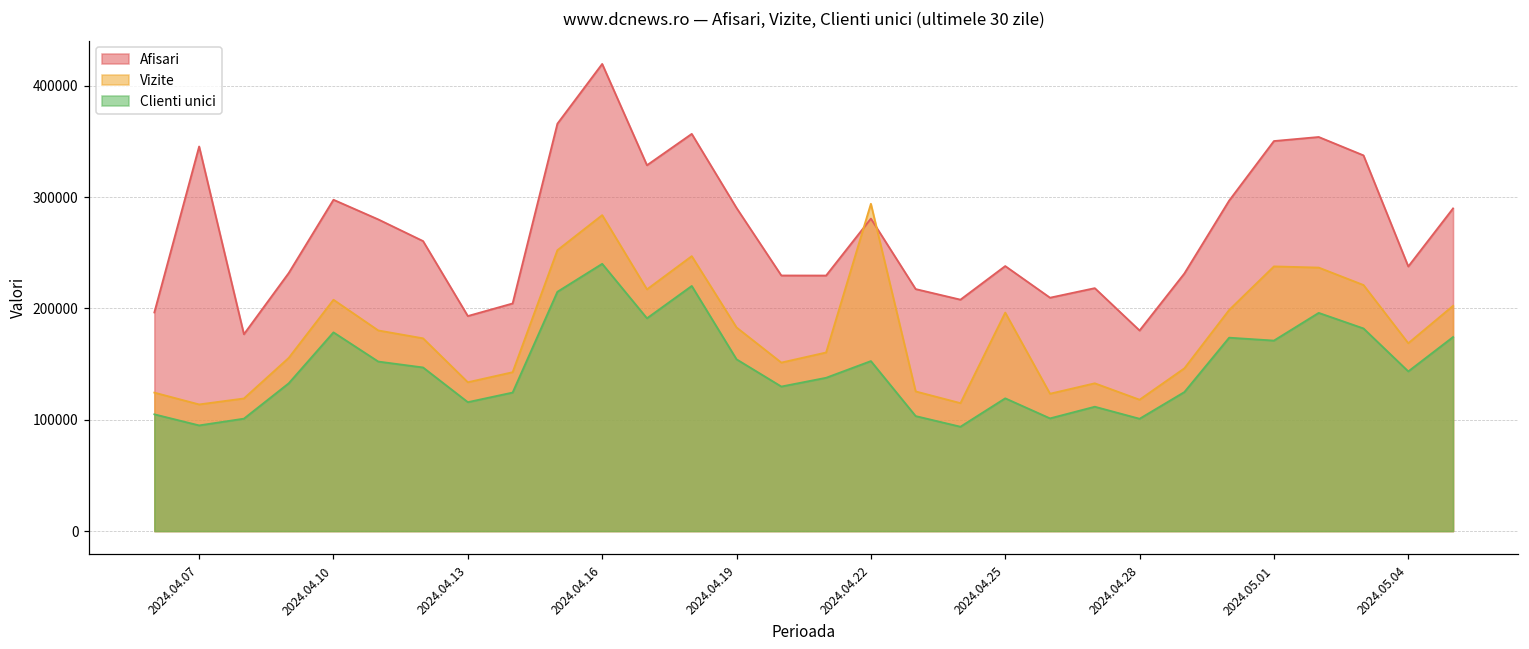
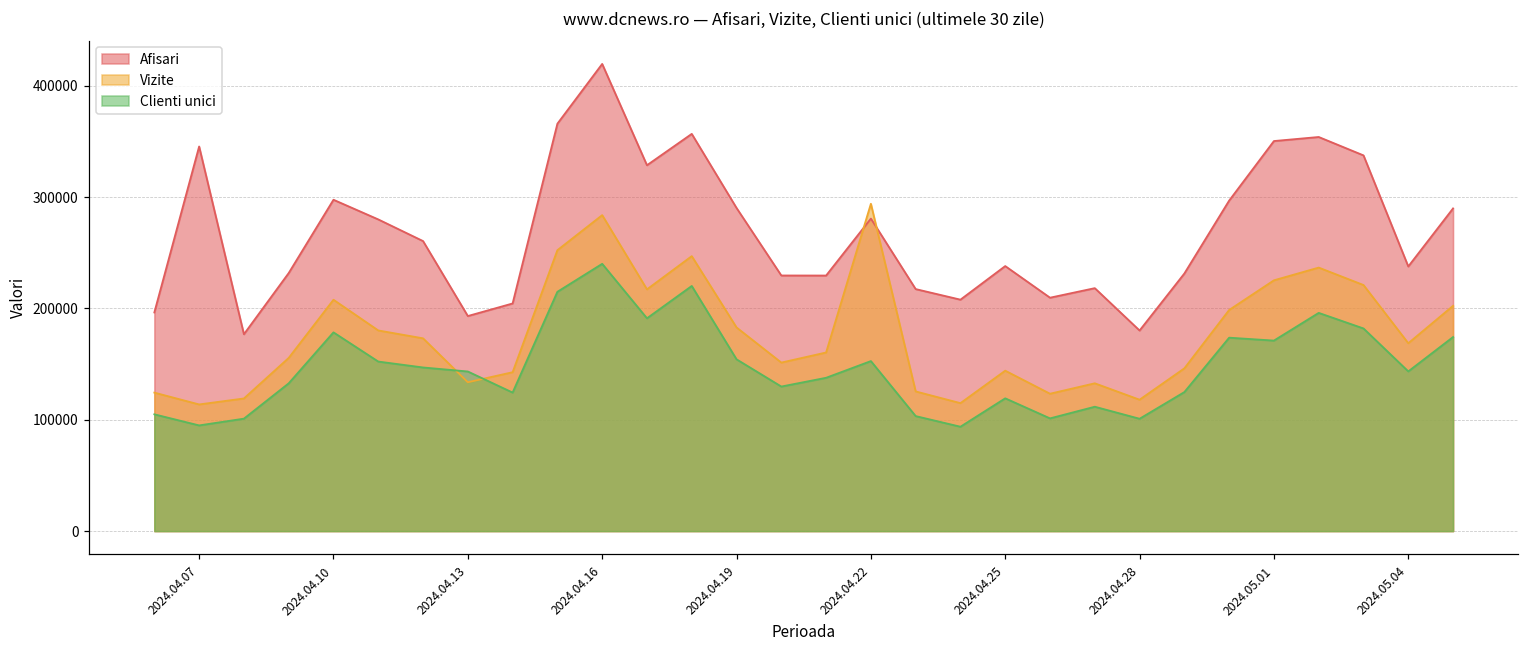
Clienti unici, 2024.04.13: 116000 -> 143000
Vizite, 2024.04.25: 196000 -> 144000
Vizite, 2024.05.01: 238000 -> 225000
